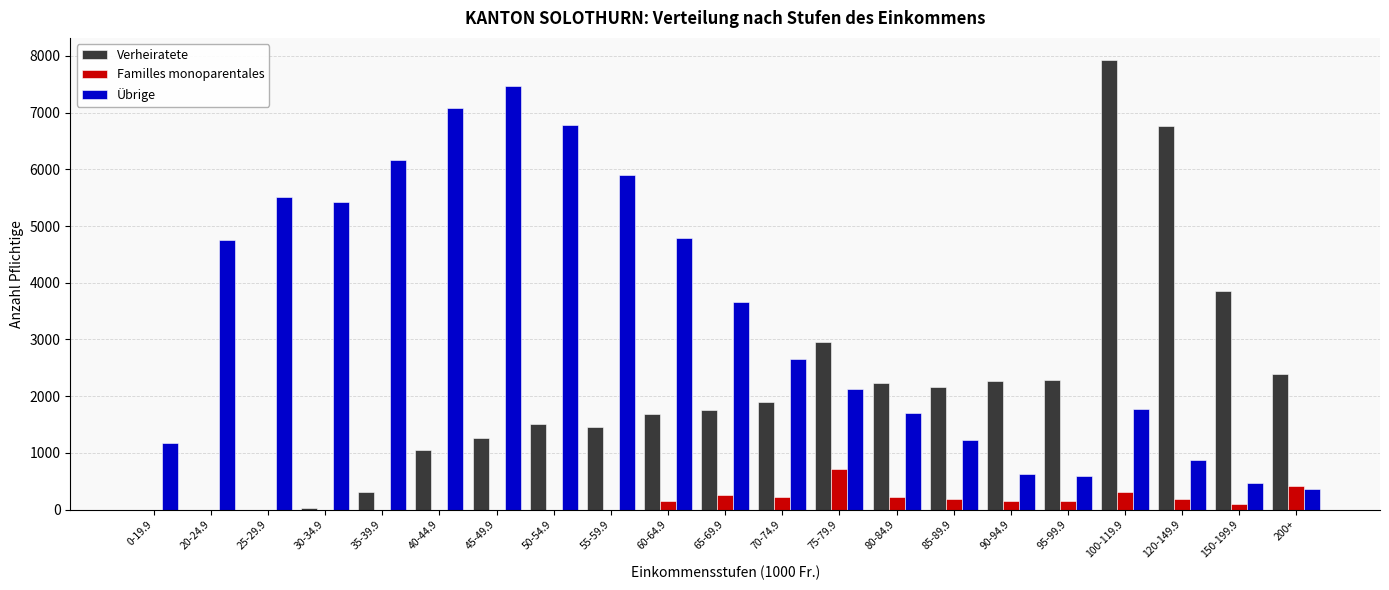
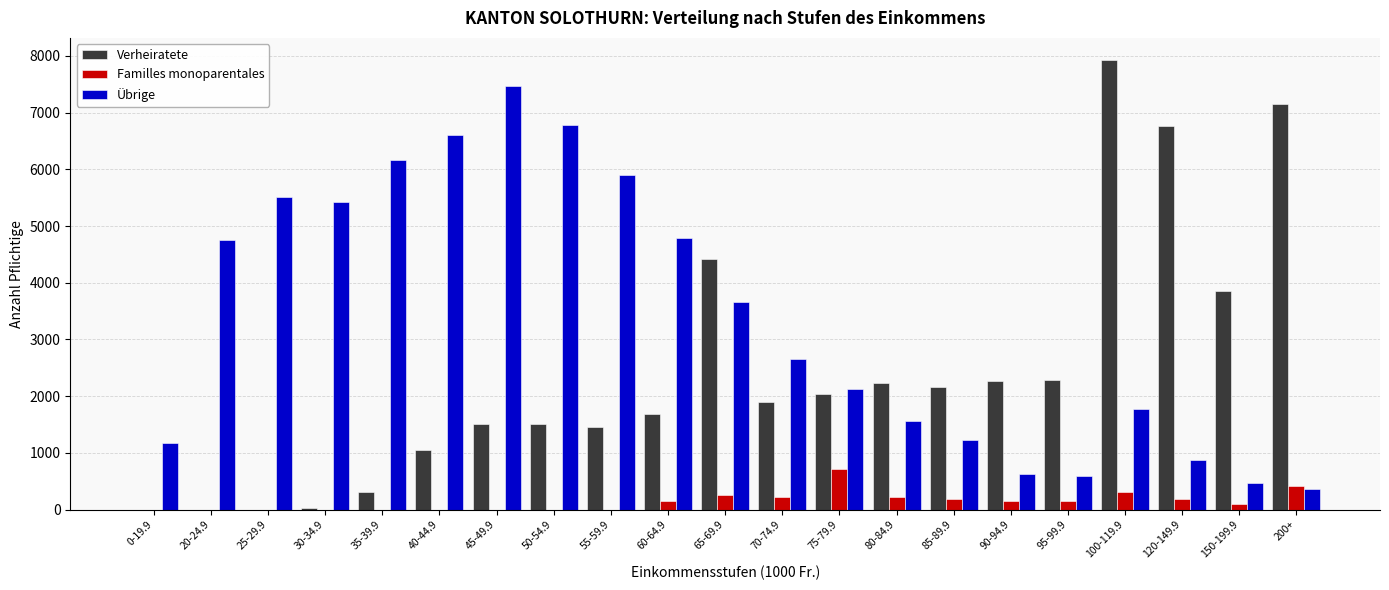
Übrige, 40-44.9: 7100 -> 6600
Verheiratete, 45-49.9: 1300 -> 1500
Verheiratete, 65-69.9: 1800 -> 4400
Verheiratete, 75-79.9: 3000 -> 2000
Übrige, 80-84.9: 1700 -> 1600
Verheiratete, 200+: 2400 -> 7200
